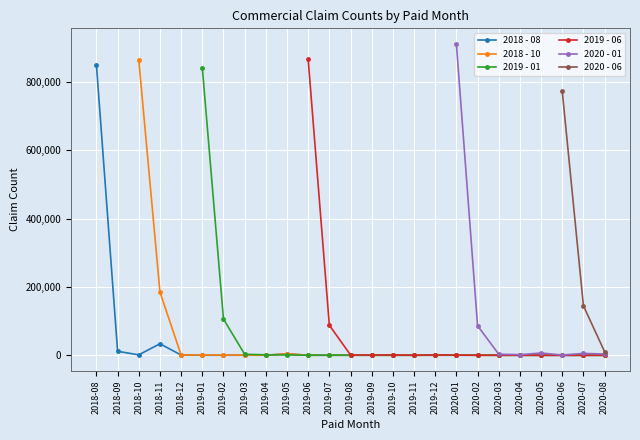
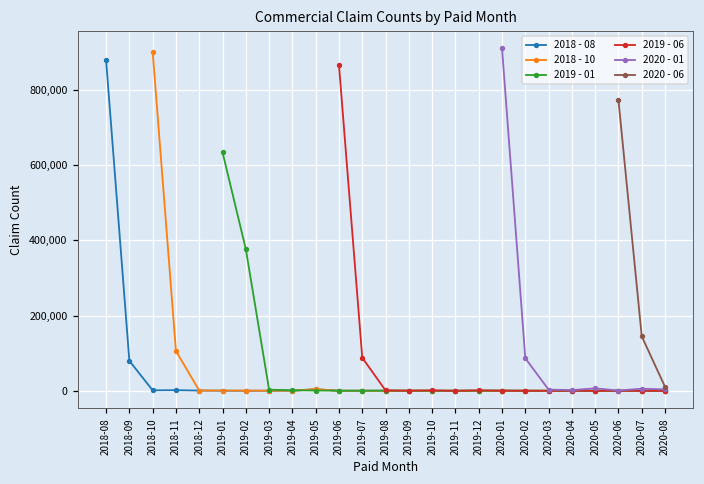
2018 - 08, 2018-08: 850,000 -> 880,000
2018 - 08, 2018-09: 10,000 -> 80,000
2018 - 10, 2018-10: 860,000 -> 900,000
2018 - 08, 2018-11: 30,000 -> 0
2018 - 10, 2018-11: 180,000 -> 110,000
2019 - 01, 2019-01: 840,000 -> 630,000
2019 - 01, 2019-02: 110,000 -> 380,000
